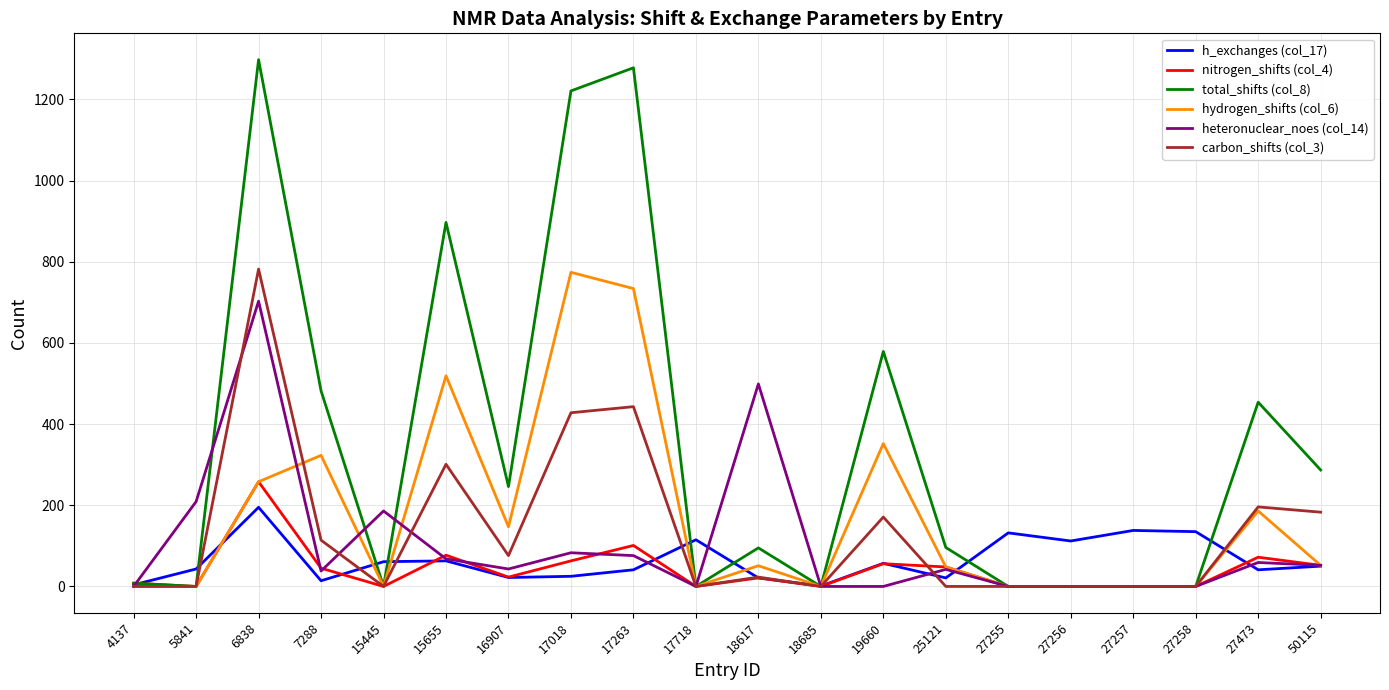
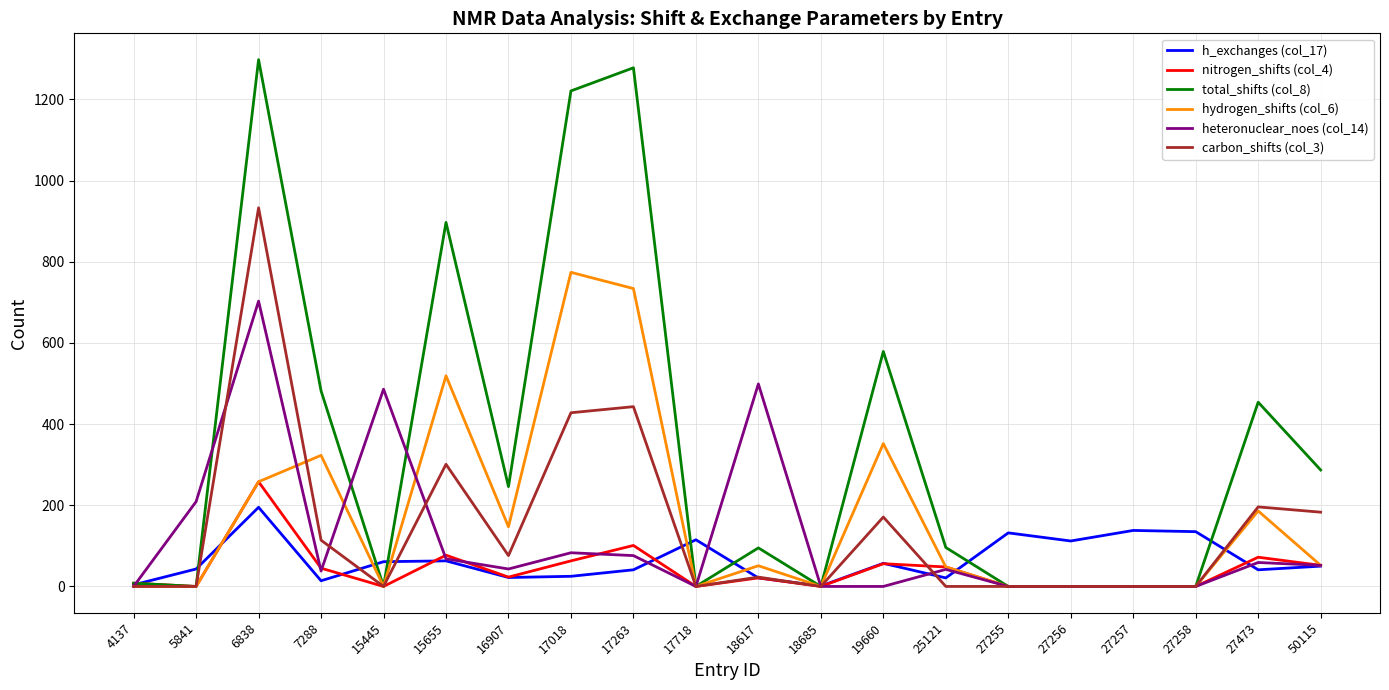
carbon_shifts (col_3), 6838: 780 -> 930
heteronuclear_noes (col_14), 15445: 190 -> 490
